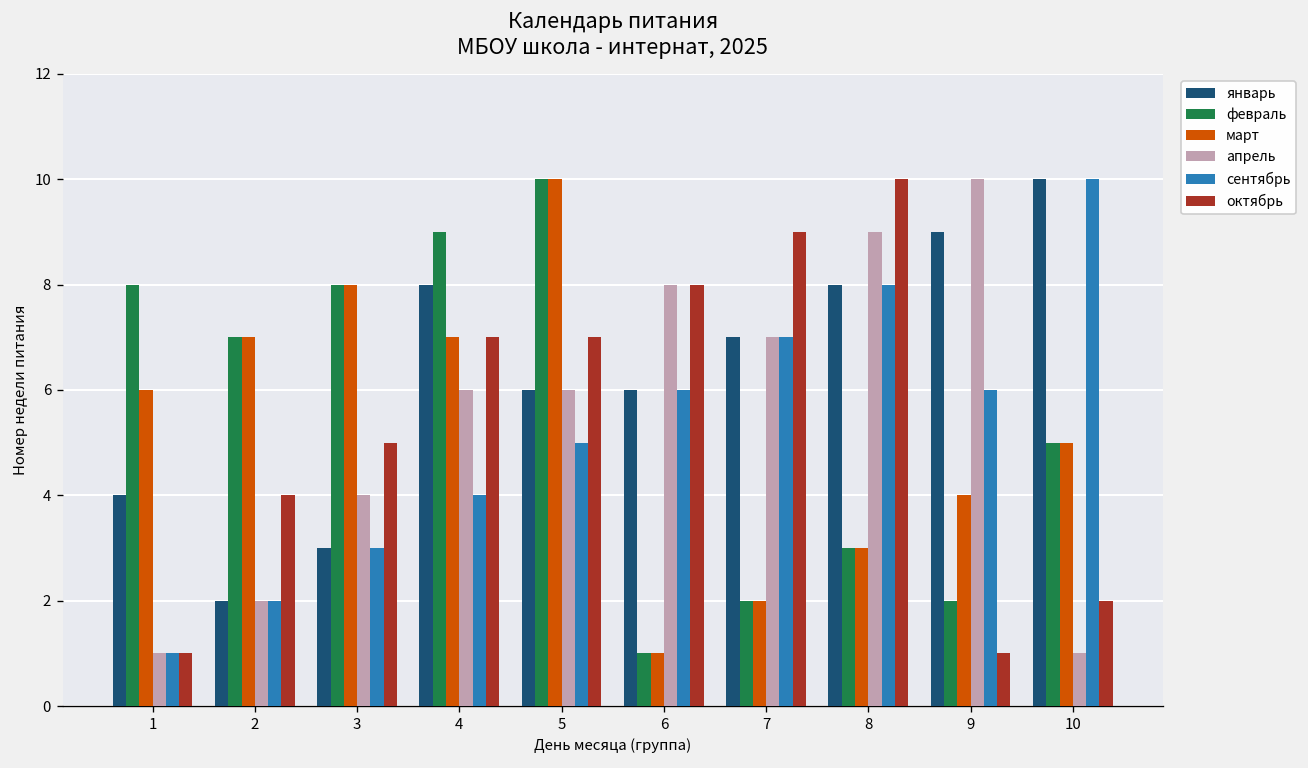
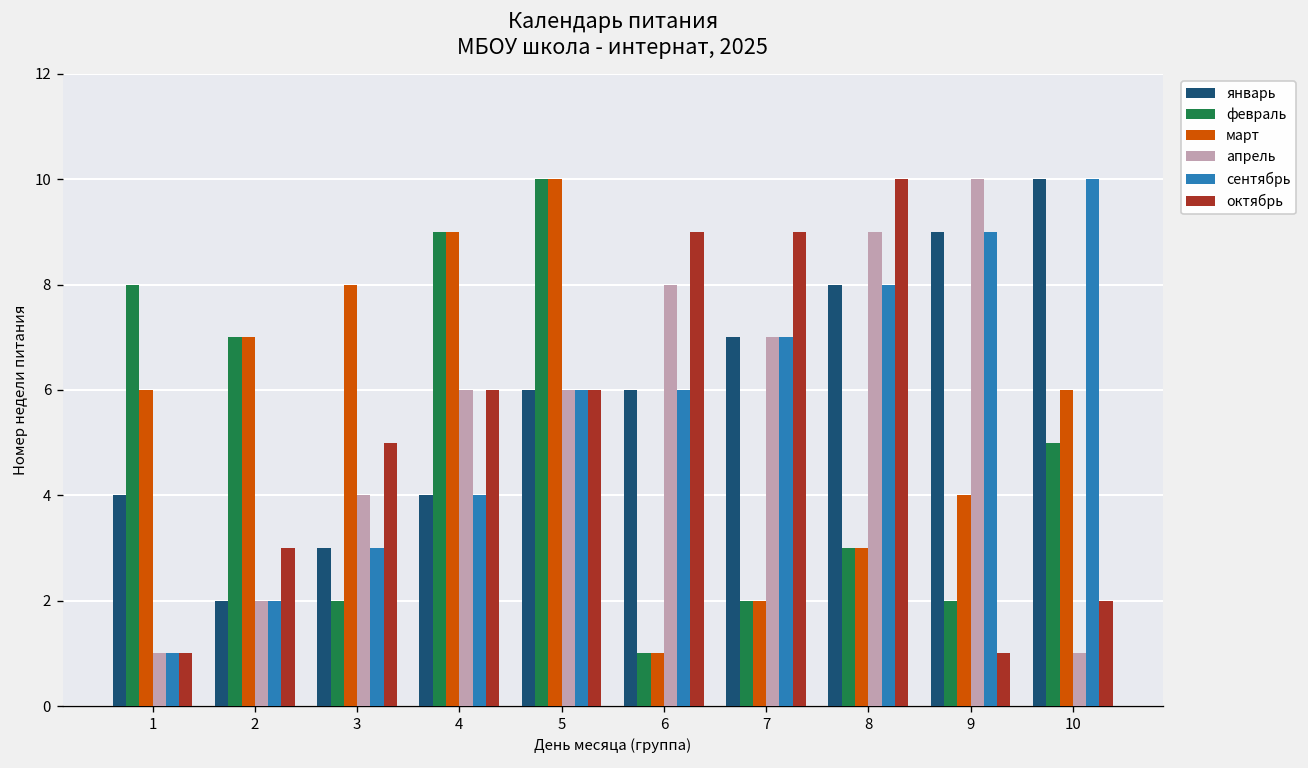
октябрь, 2: 4 -> 3
февраль, 3: 8 -> 2
январь, 4: 8 -> 4
март, 4: 7 -> 9
октябрь, 4: 7 -> 6
сентябрь, 5: 5 -> 6
октябрь, 5: 7 -> 6
октябрь, 6: 8 -> 9
сентябрь, 9: 6 -> 9
март, 10: 5 -> 6
